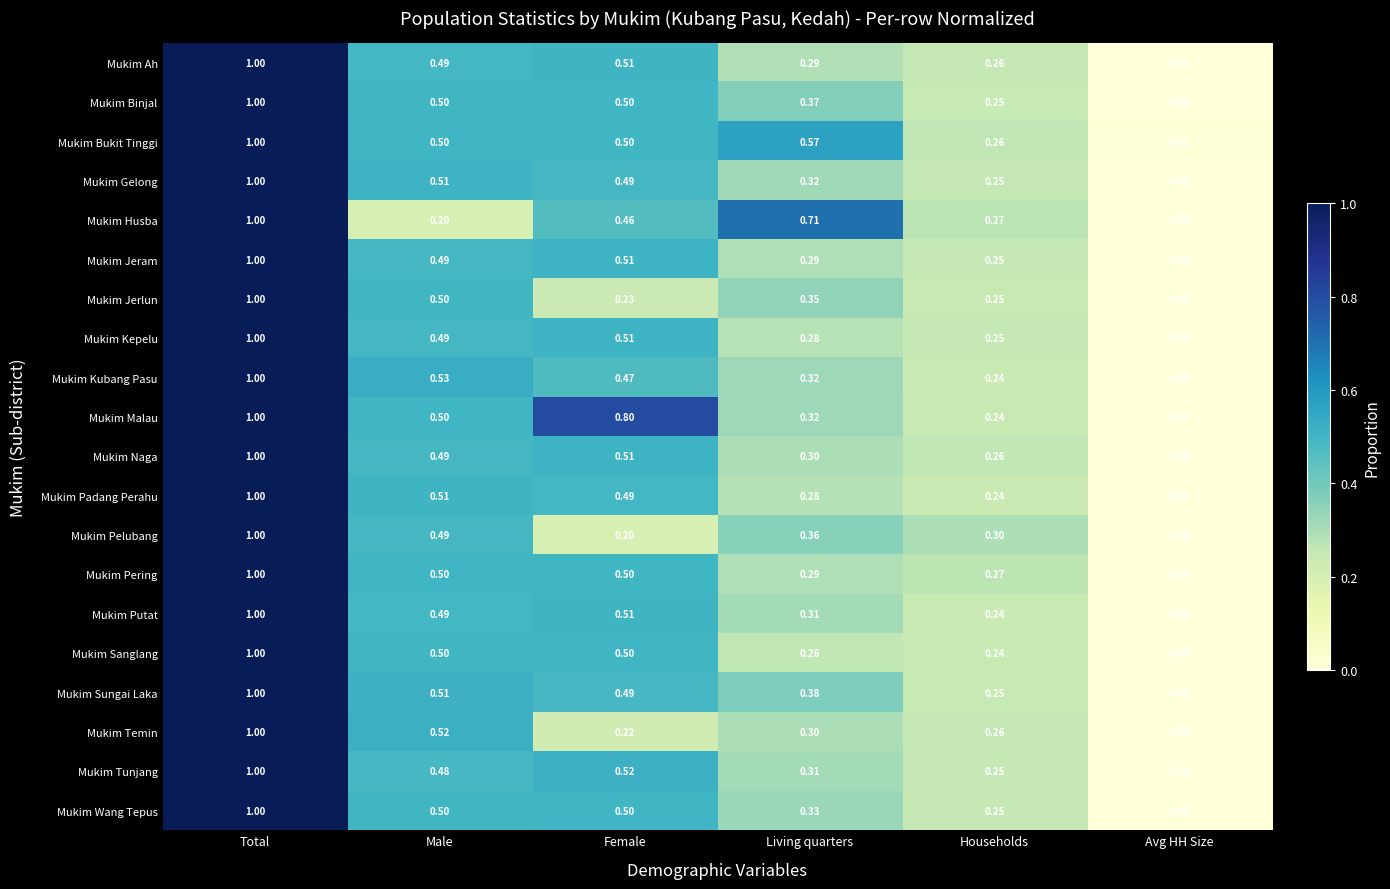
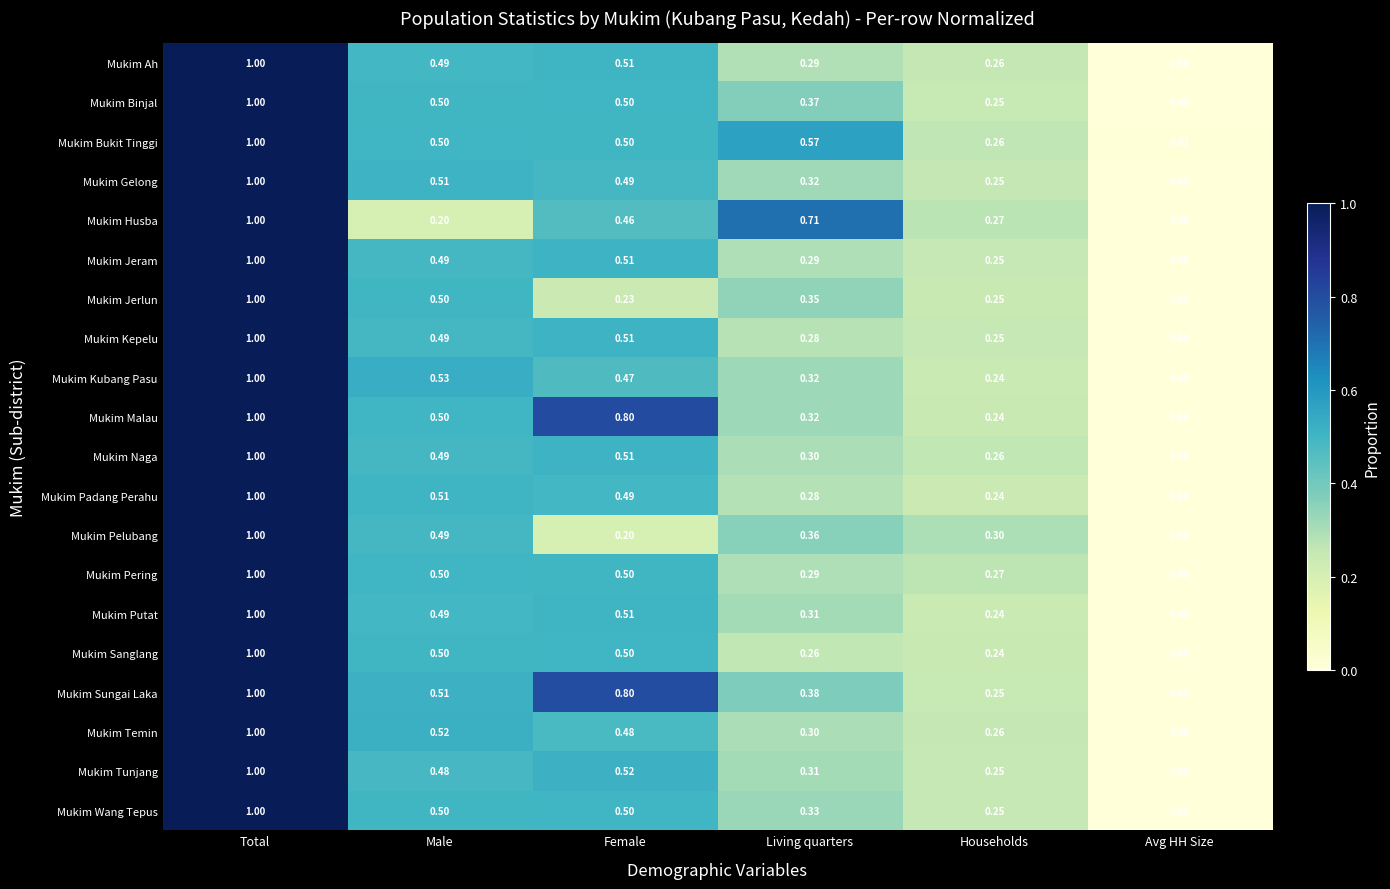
Mukim Sungai Laka, Female: 0.49 -> 0.80
Mukim Temin, Female: 0.22 -> 0.48
